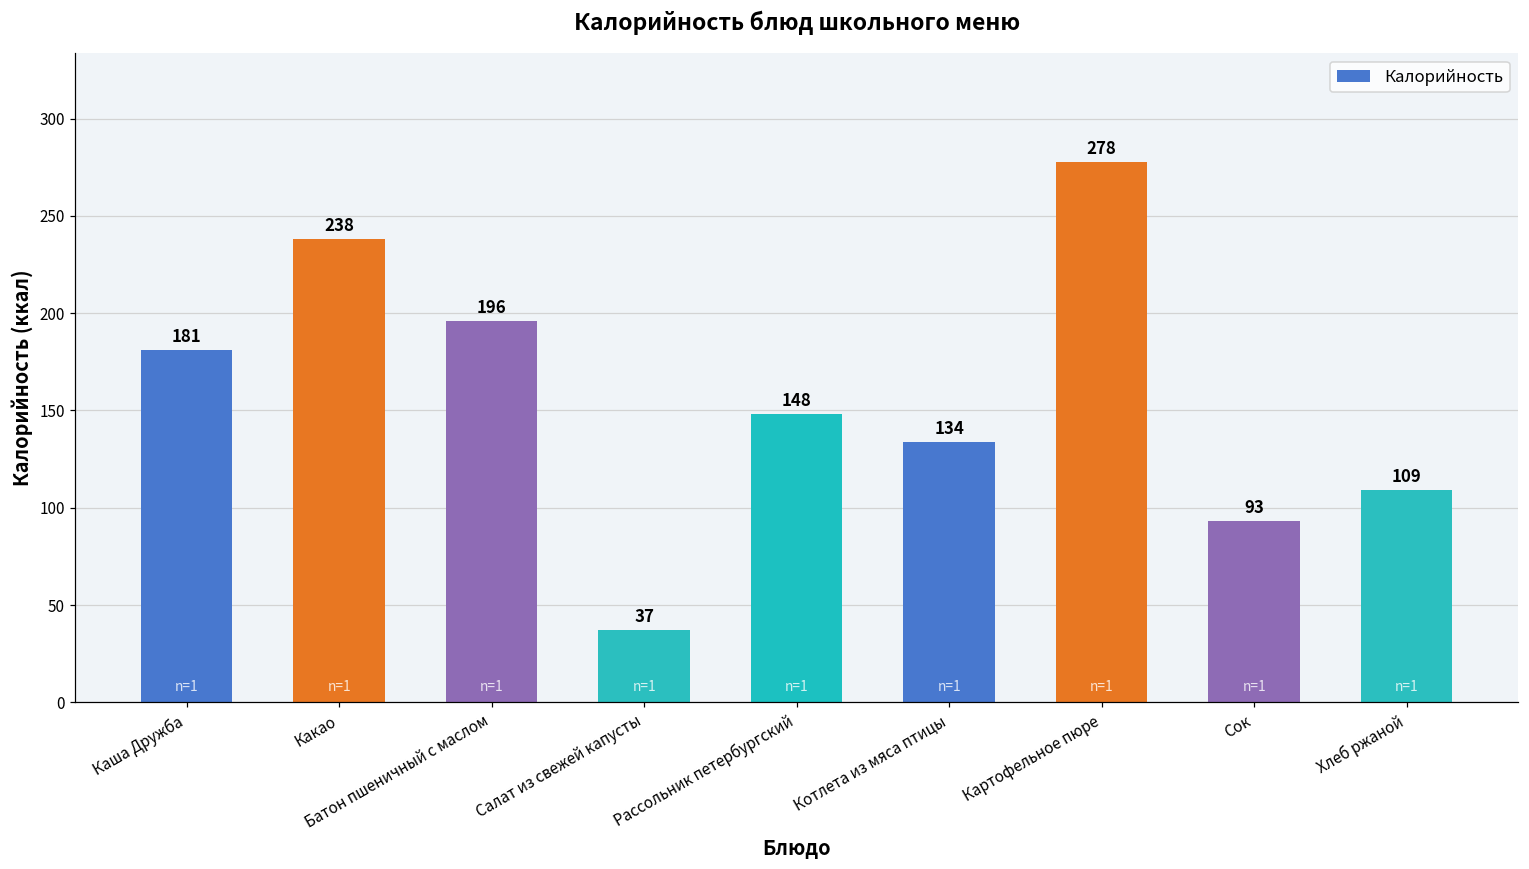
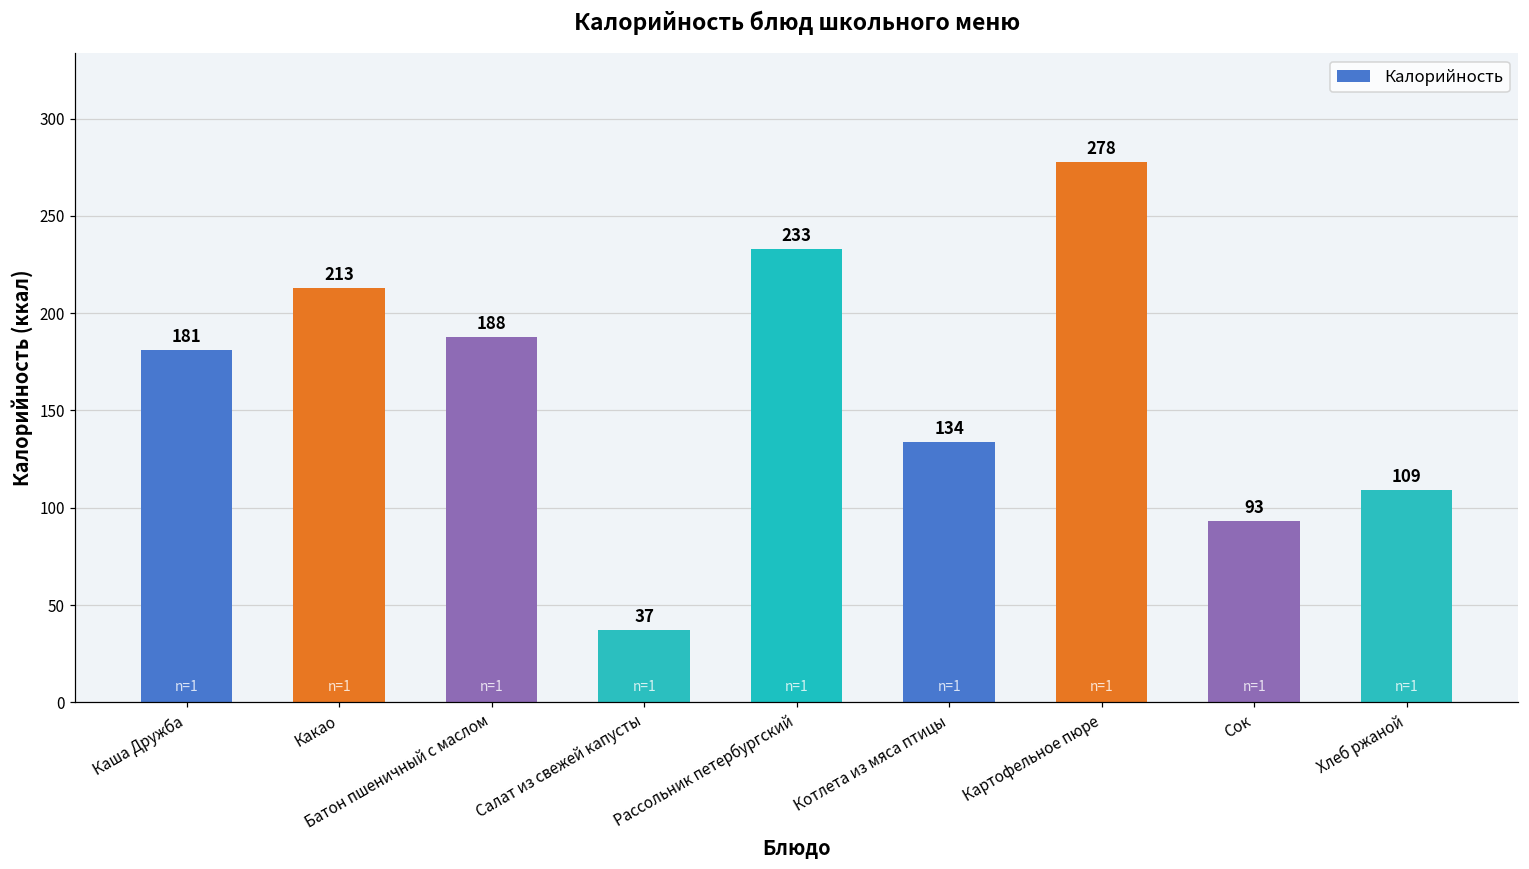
Какао: 238 -> 213
Батон пшеничный с маслом: 196 -> 188
Рассольник петербургский: 148 -> 233
